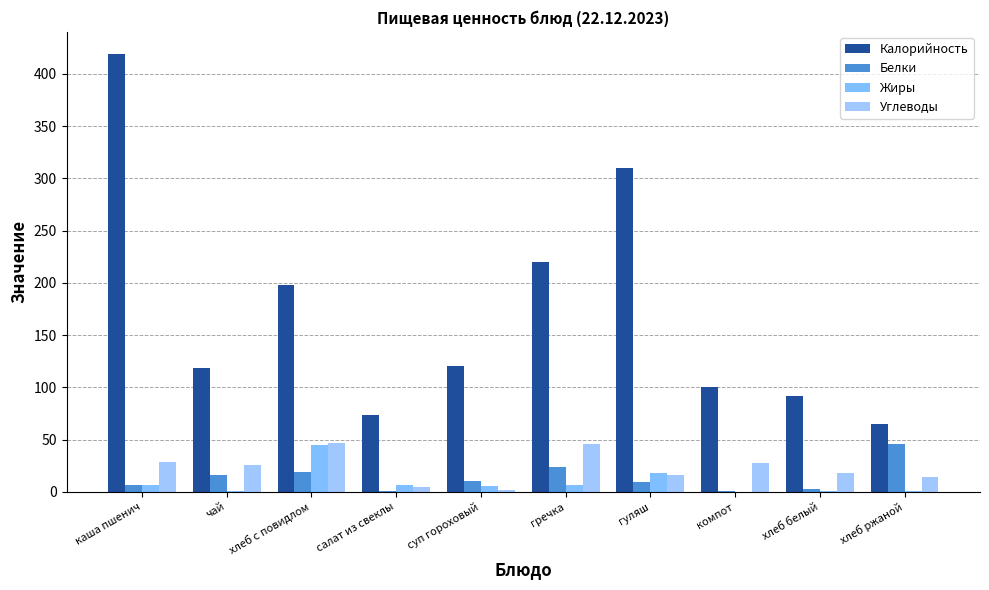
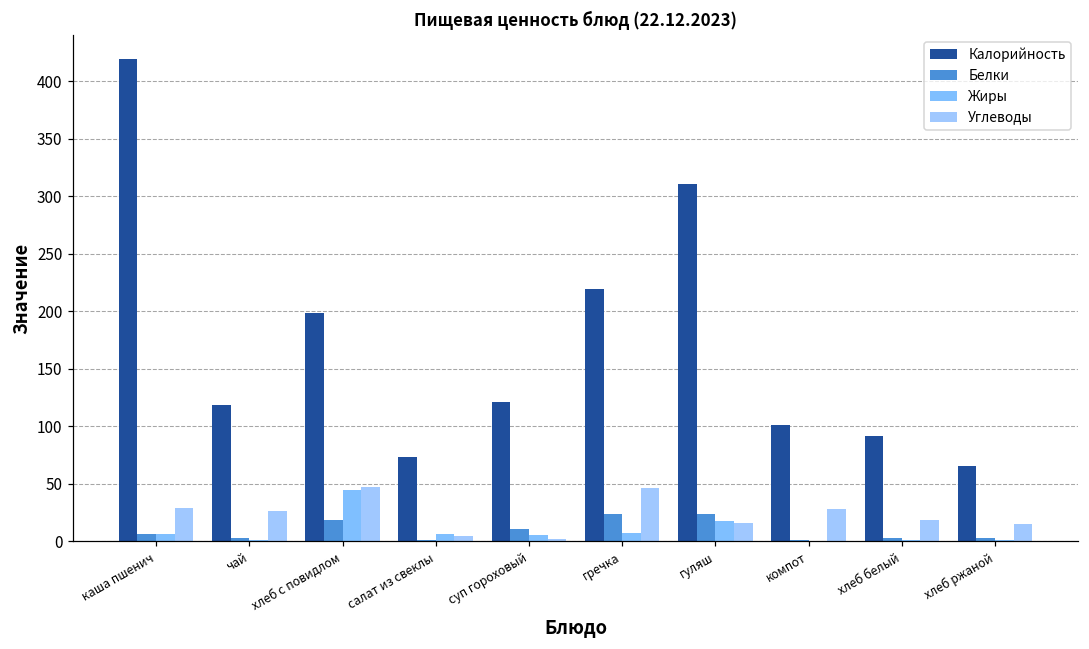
Белки, чай: 16 -> 3
Белки, гуляш: 9 -> 24
Белки, хлеб ржаной: 46 -> 3
